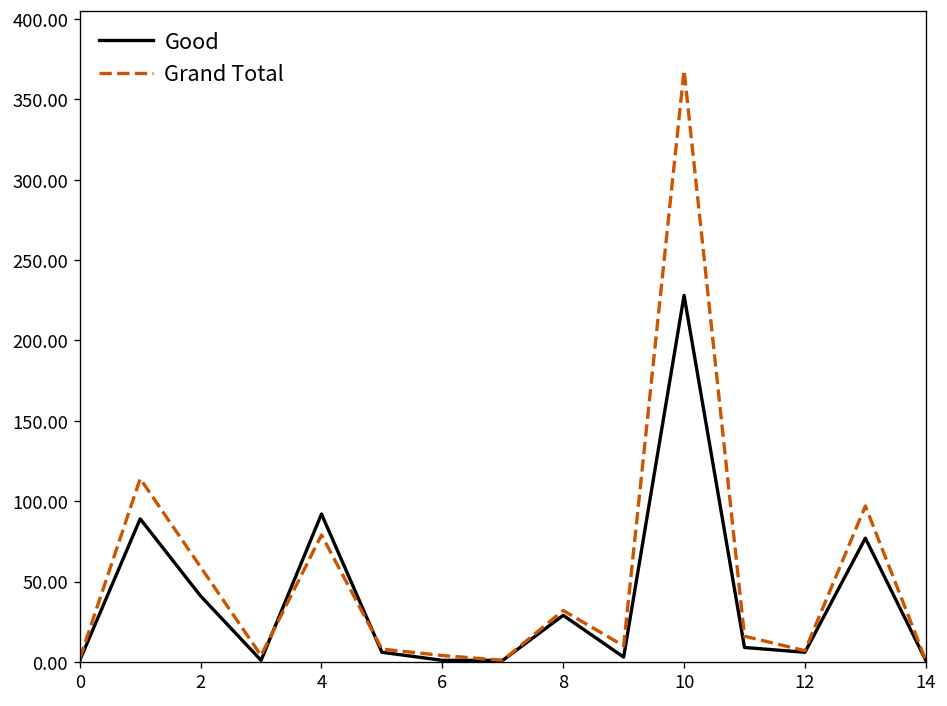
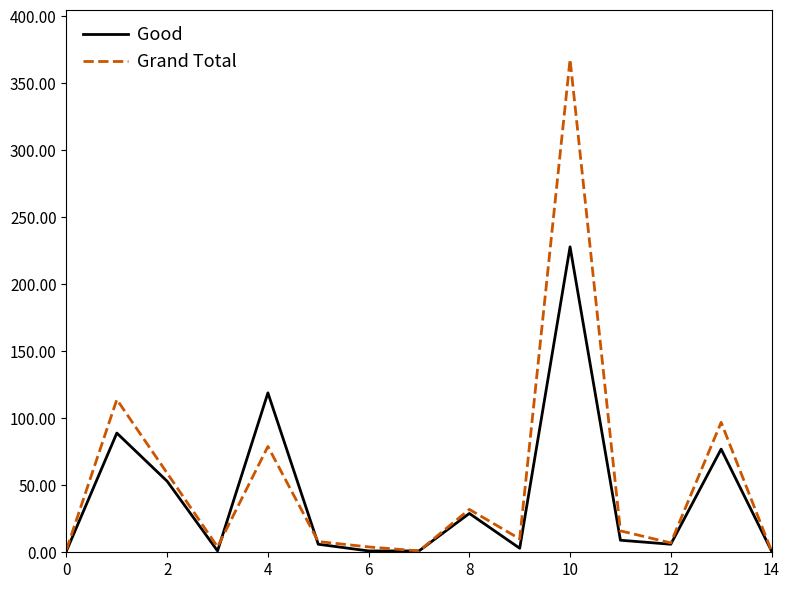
Good, 2: 41 -> 53
Good, 4: 92 -> 119
